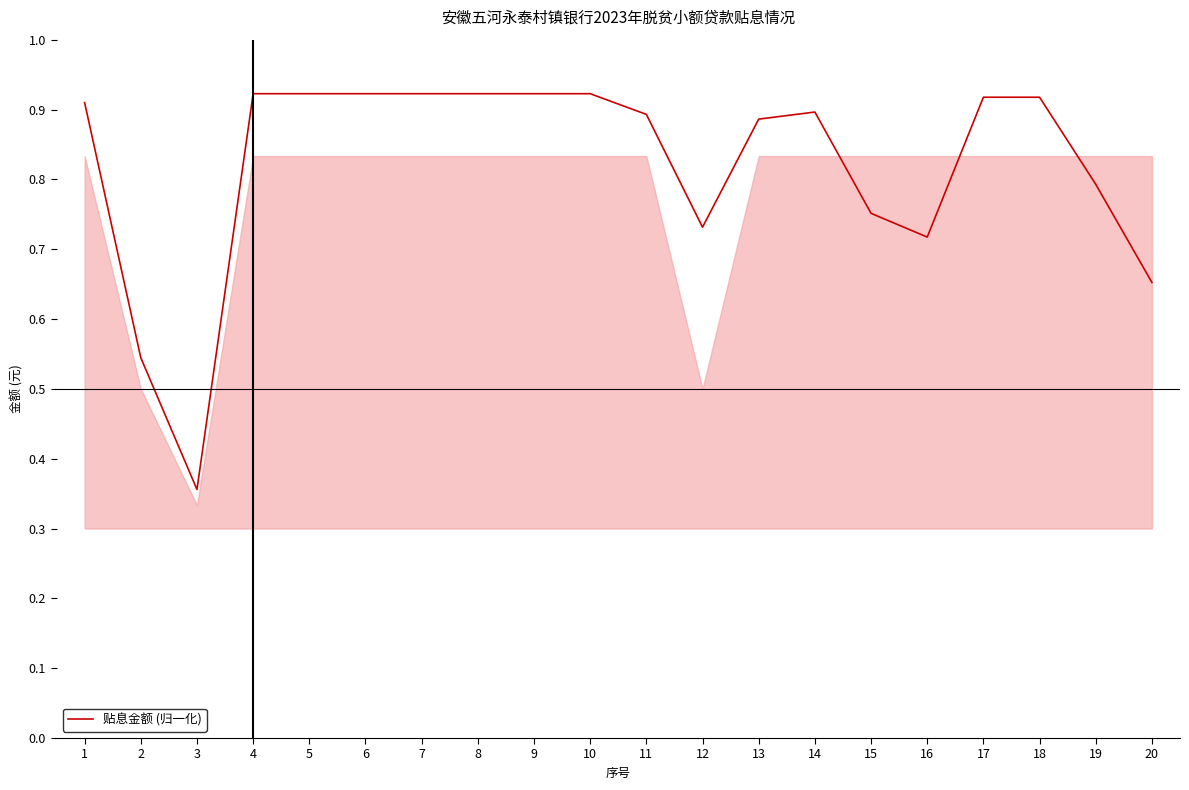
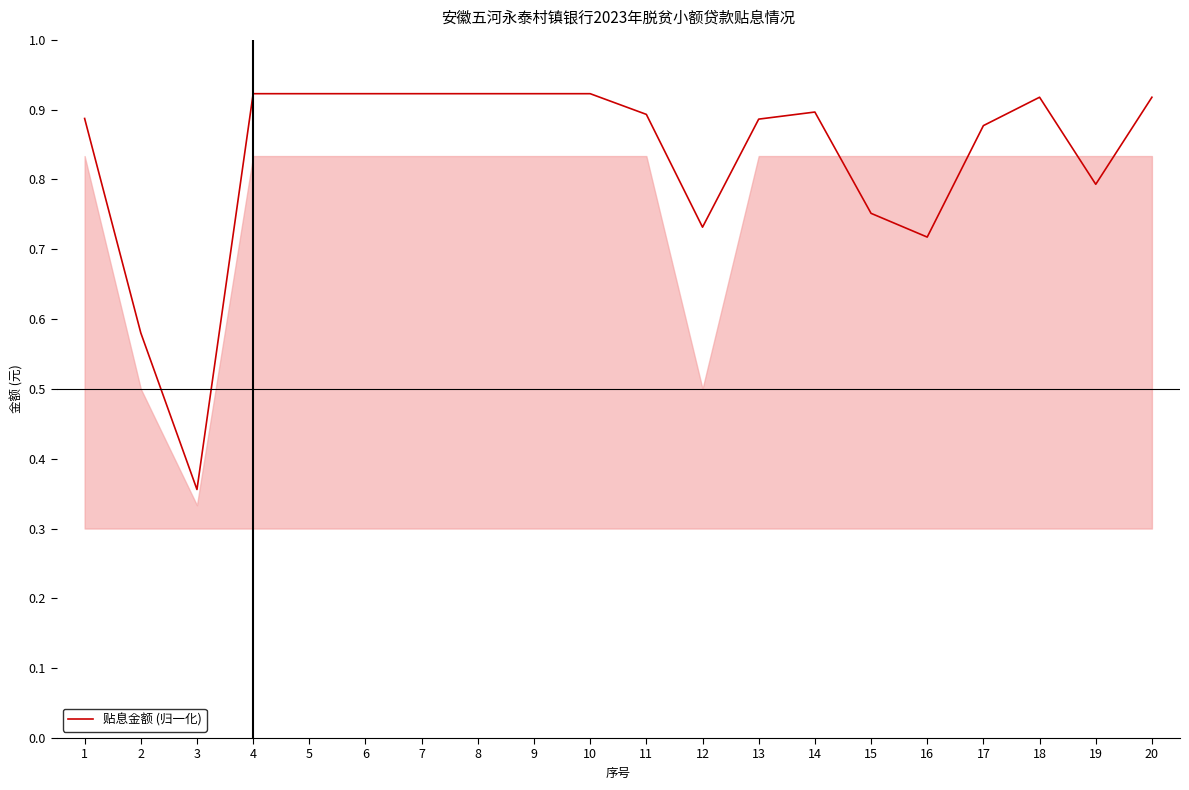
贴息金额 (归一化), 1: 0.91 -> 0.89
贴息金额 (归一化), 2: 0.54 -> 0.58
贴息金额 (归一化), 17: 0.92 -> 0.88
贴息金额 (归一化), 20: 0.65 -> 0.92
